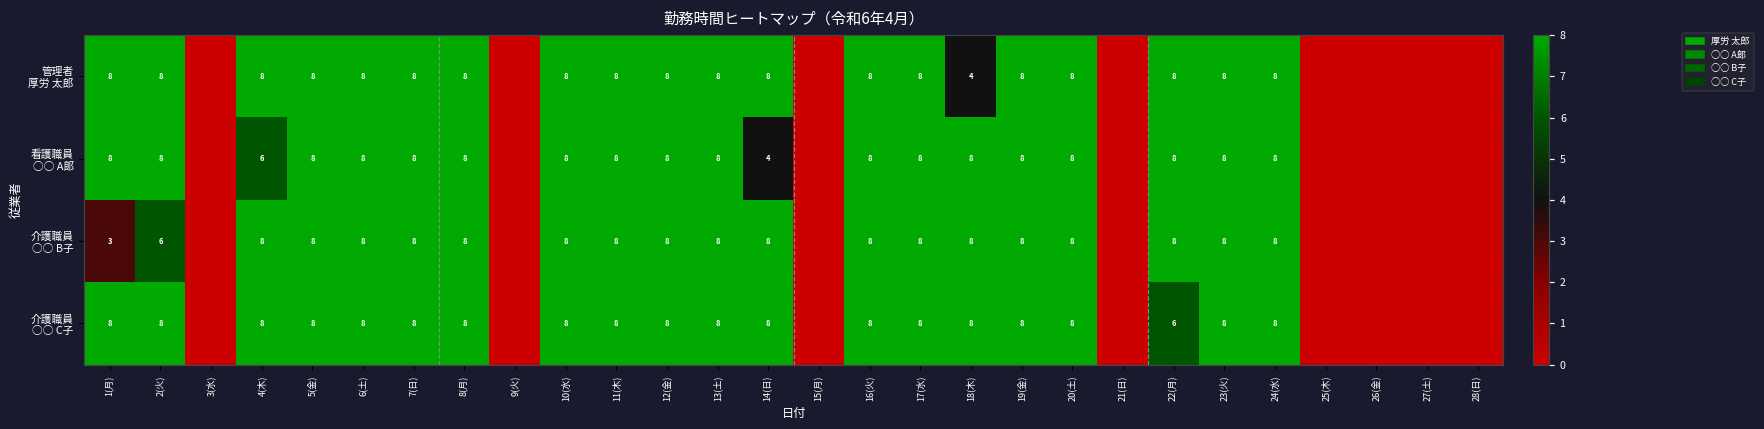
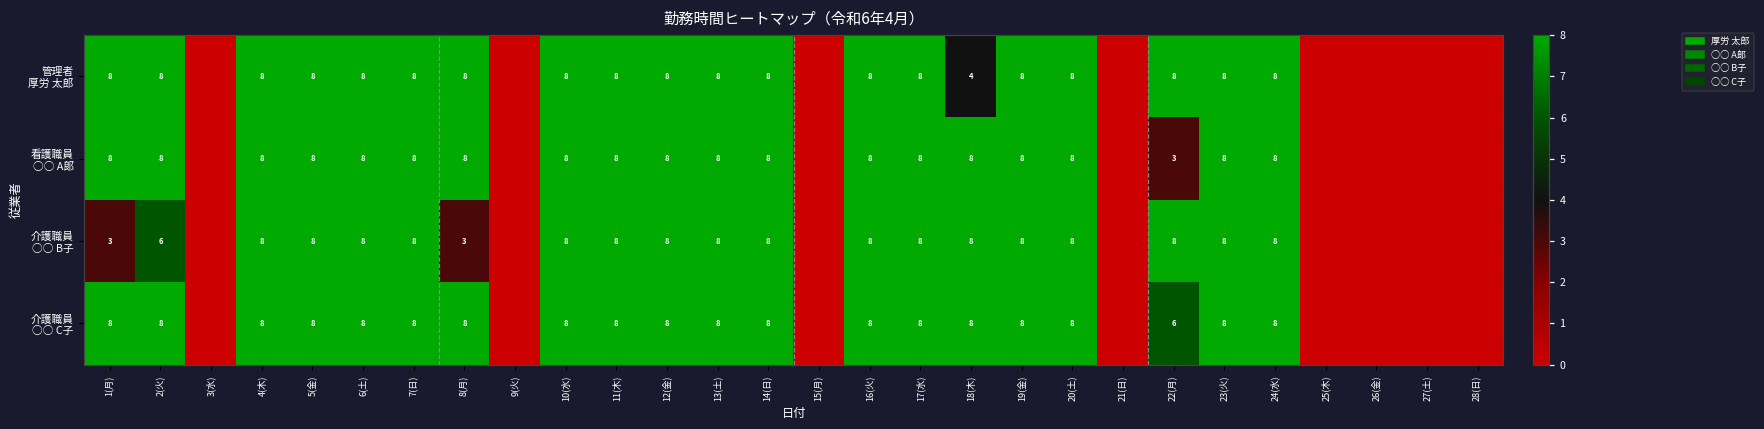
看護職員 ○○ A郞, 4(木): 6 -> 8
看護職員 ○○ A郞, 14(日): 4 -> 8
看護職員 ○○ A郞, 22(月): 8 -> 3
介護職員 ○○ B子, 8(月): 8 -> 3
